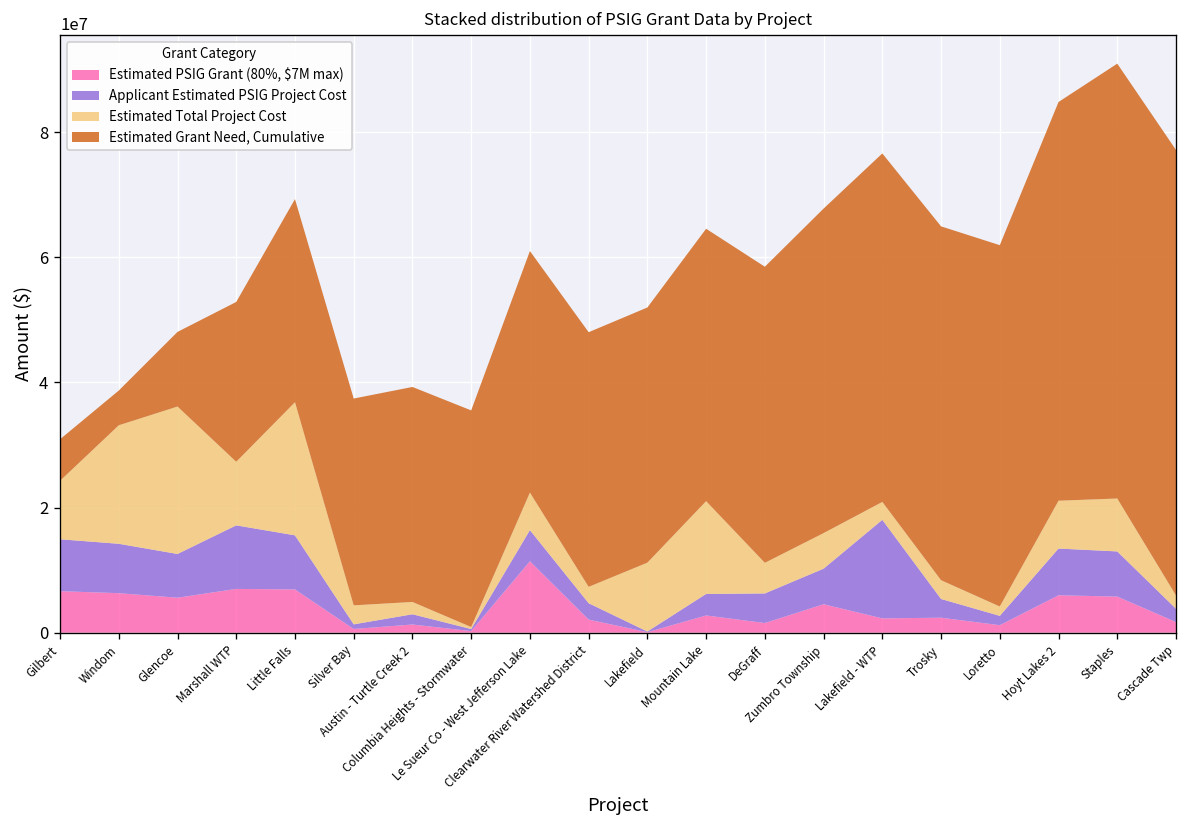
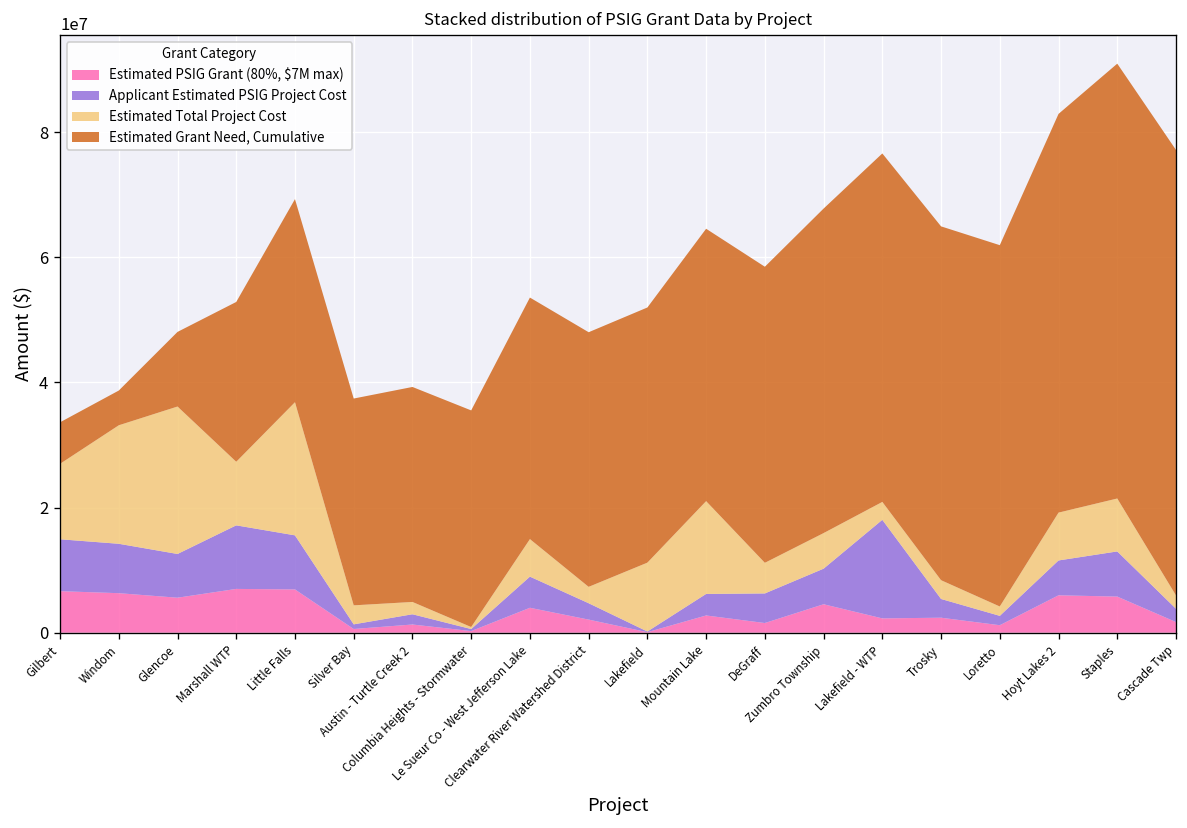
Estimated Total Project Cost, Gilbert: 9000000 -> 12000000
Estimated PSIG Grant (80%, $7M max), Le Sueur Co - West Jefferson Lake: 11000000 -> 4000000
Applicant Estimated PSIG Project Cost, Hoyt Lakes 2: 7000000 -> 6000000
